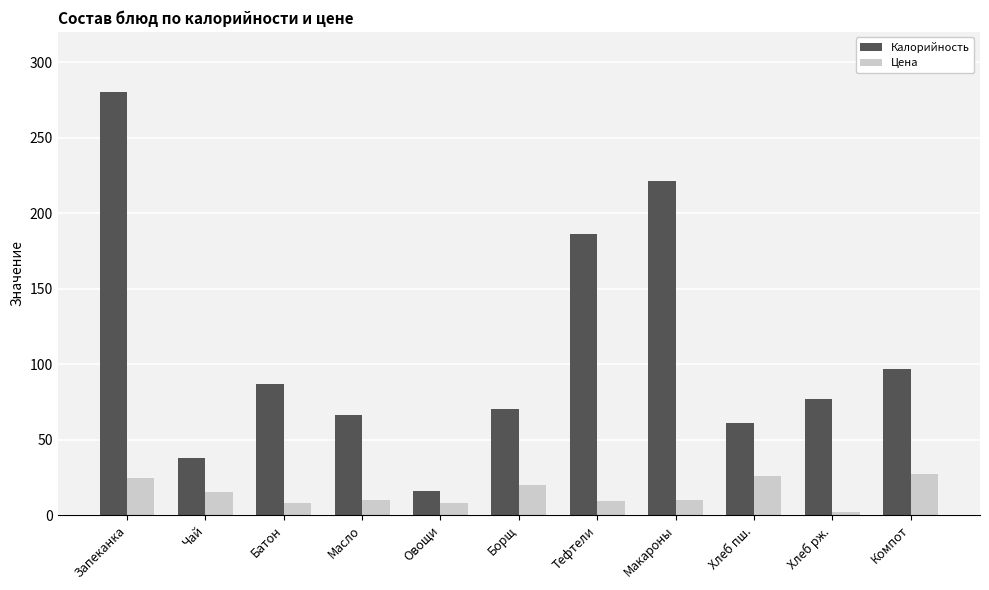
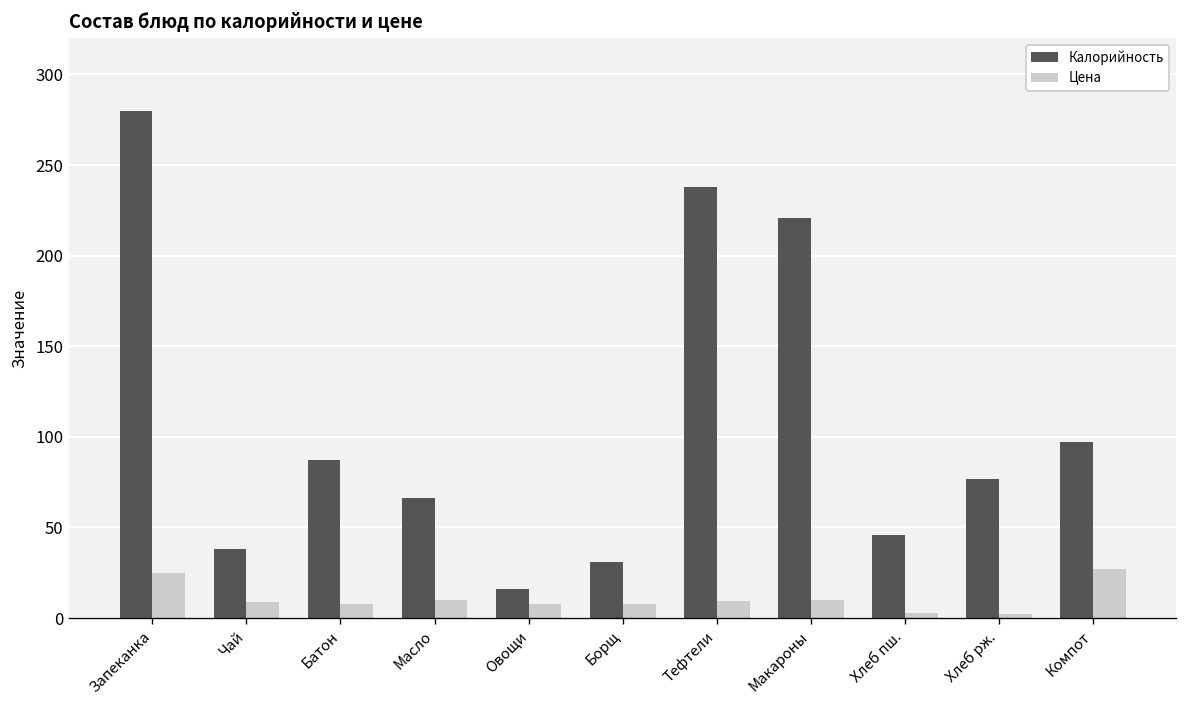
Цена, Чай: 15 -> 9
Калорийность, Борщ: 70 -> 31
Цена, Борщ: 20 -> 8
Калорийность, Тефтели: 186 -> 238
Калорийность, Хлеб пш.: 61 -> 46
Цена, Хлеб пш.: 26 -> 3
